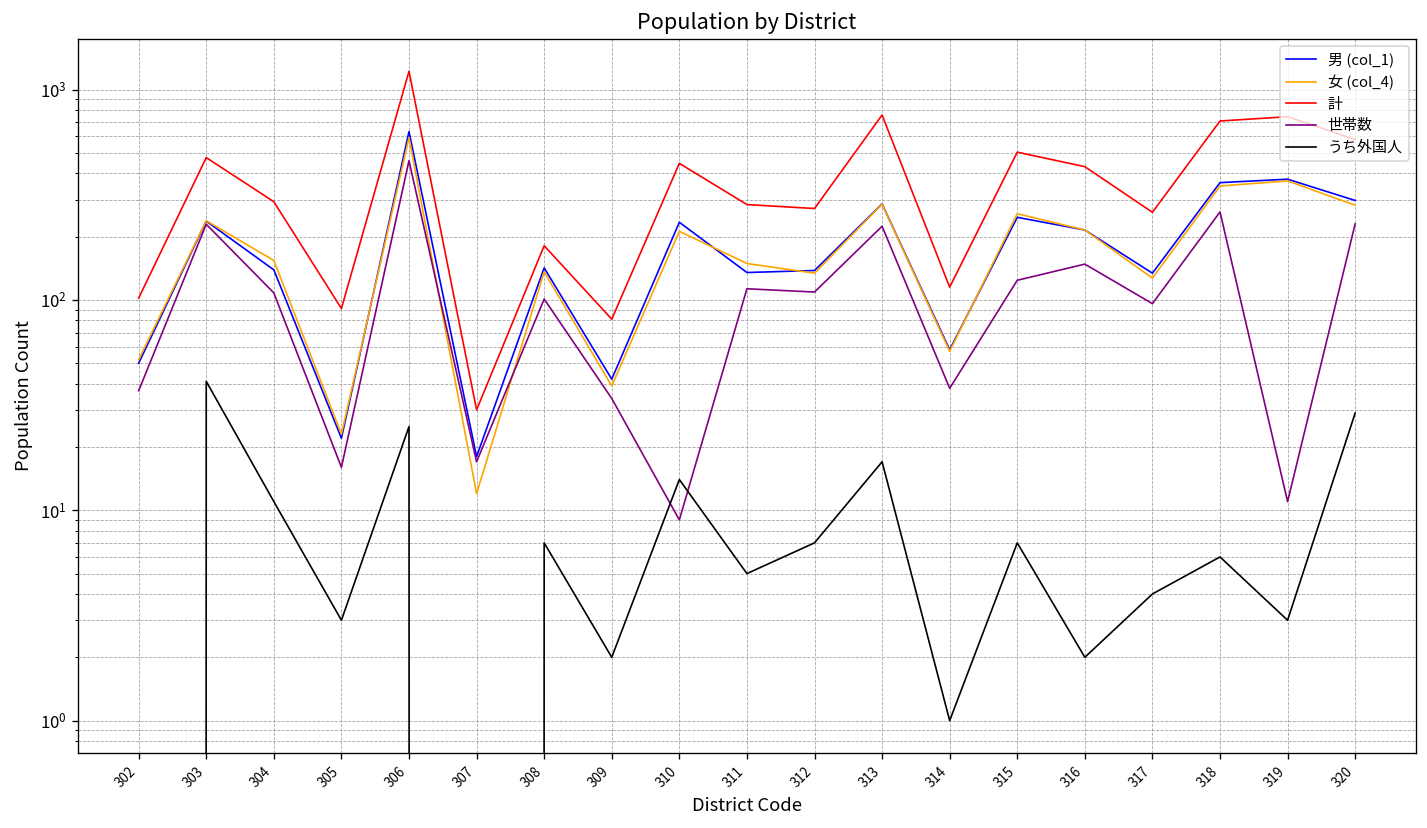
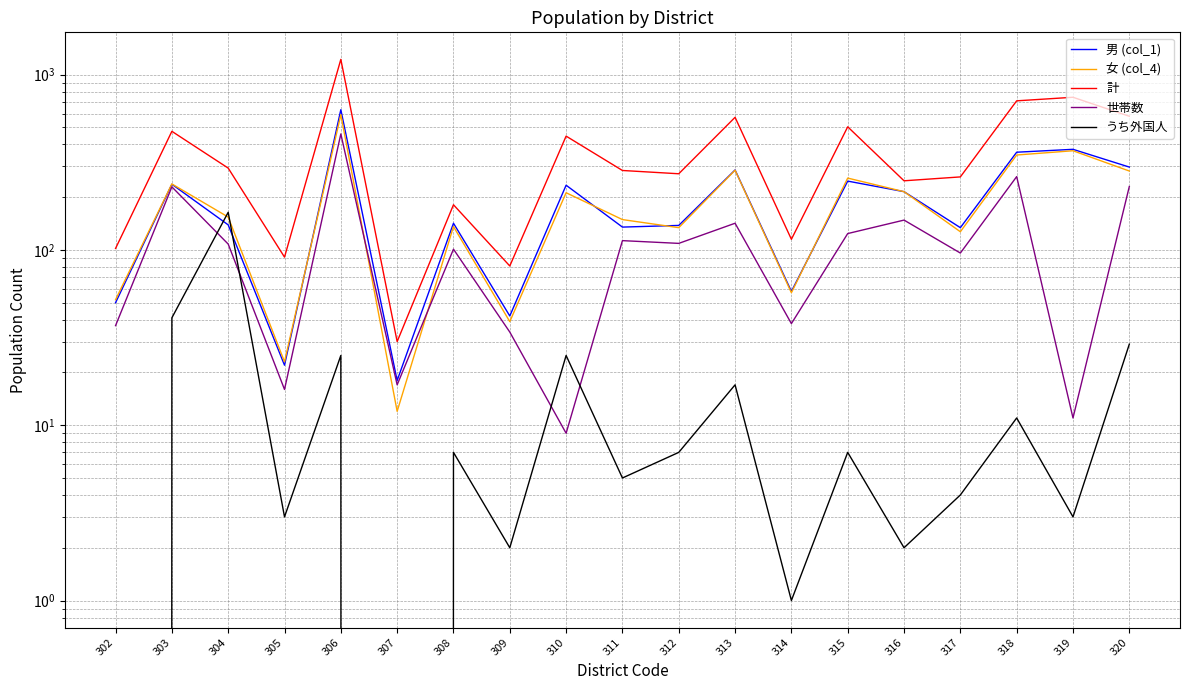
うち外国人, 304: 11 -> 160
うち外国人, 310: 14 -> 25
計, 313: 760 -> 570
世帯数, 313: 220 -> 140
計, 316: 430 -> 250
うち外国人, 318: 6 -> 11
